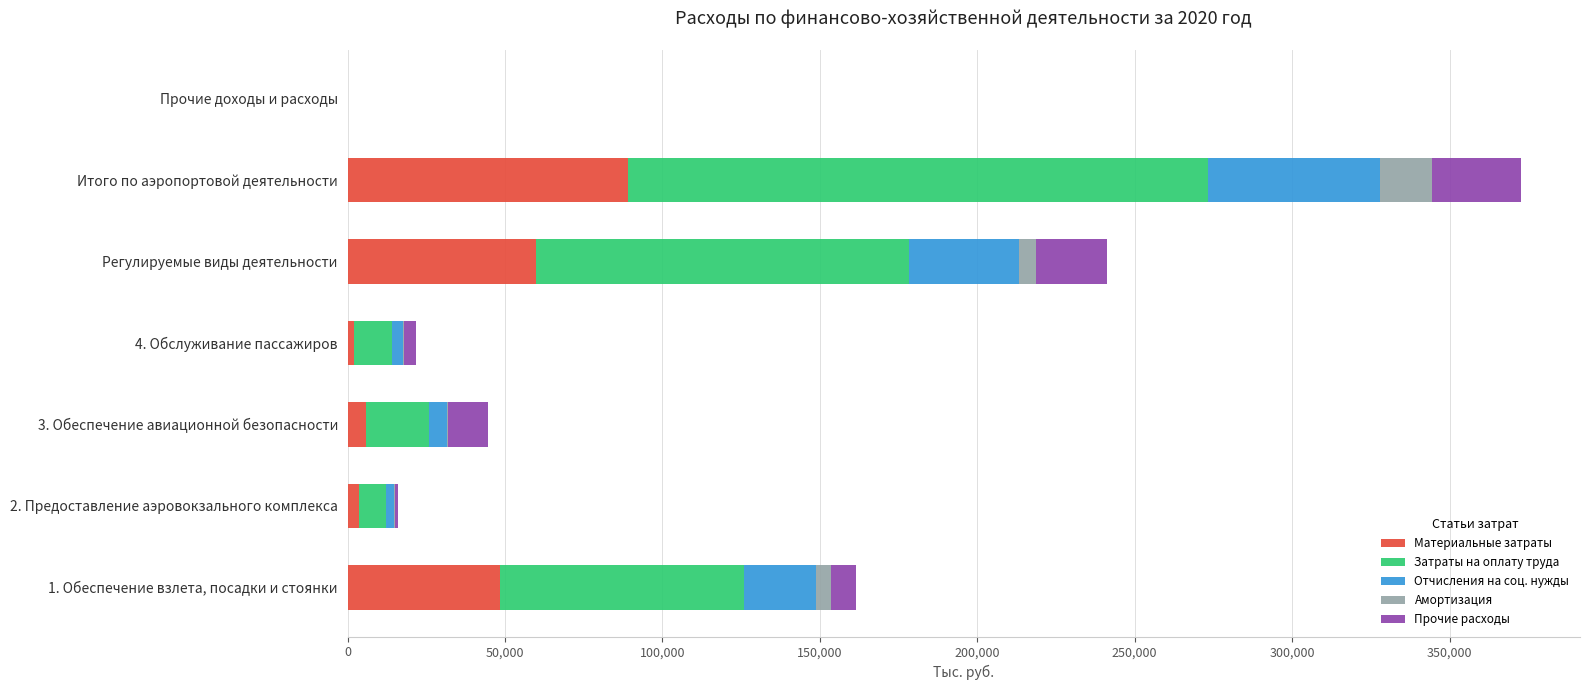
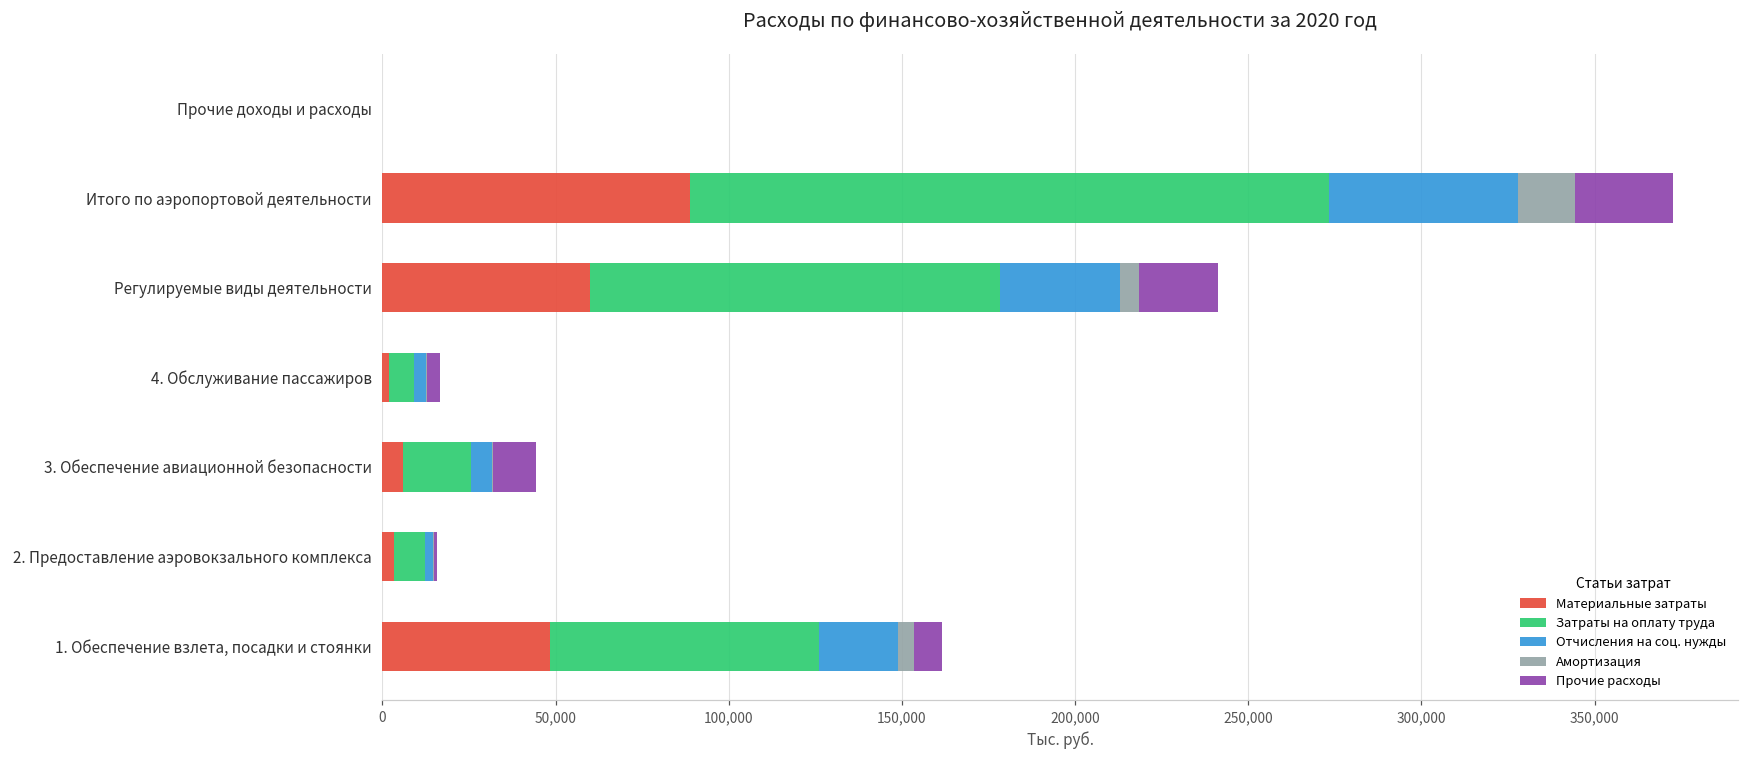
Затраты на оплату труда, 4. Обслуживание пассажиров: 12,000 -> 7,000
